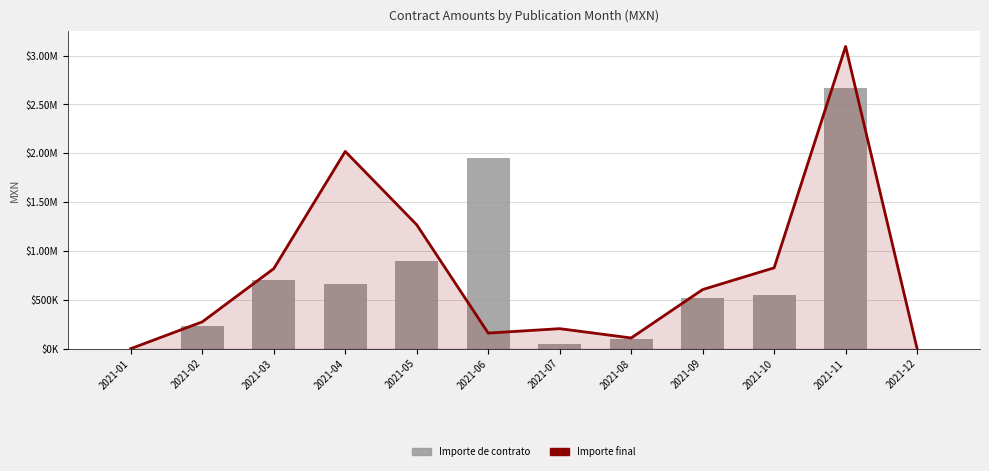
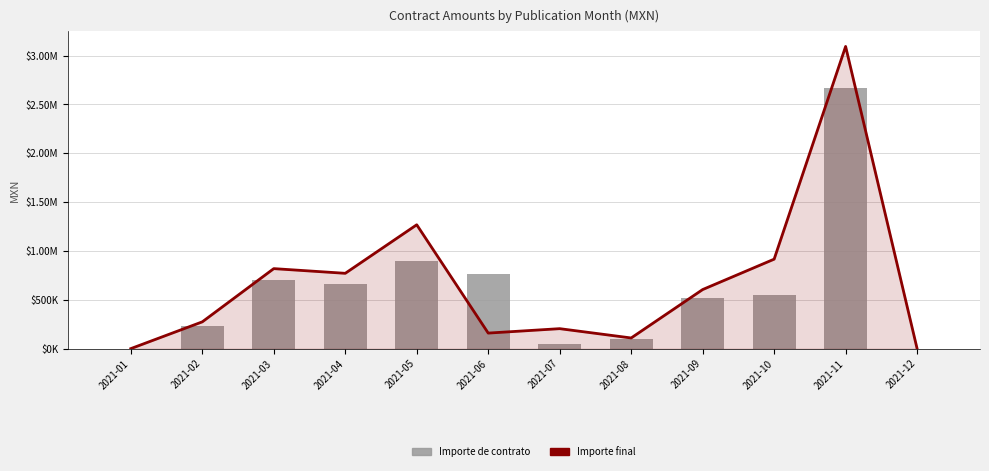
Importe final, 2021-04: $2000000 -> $800000
Importe de contrato, 2021-06: $2000000 -> $800000
Importe final, 2021-10: $800000 -> $900000
